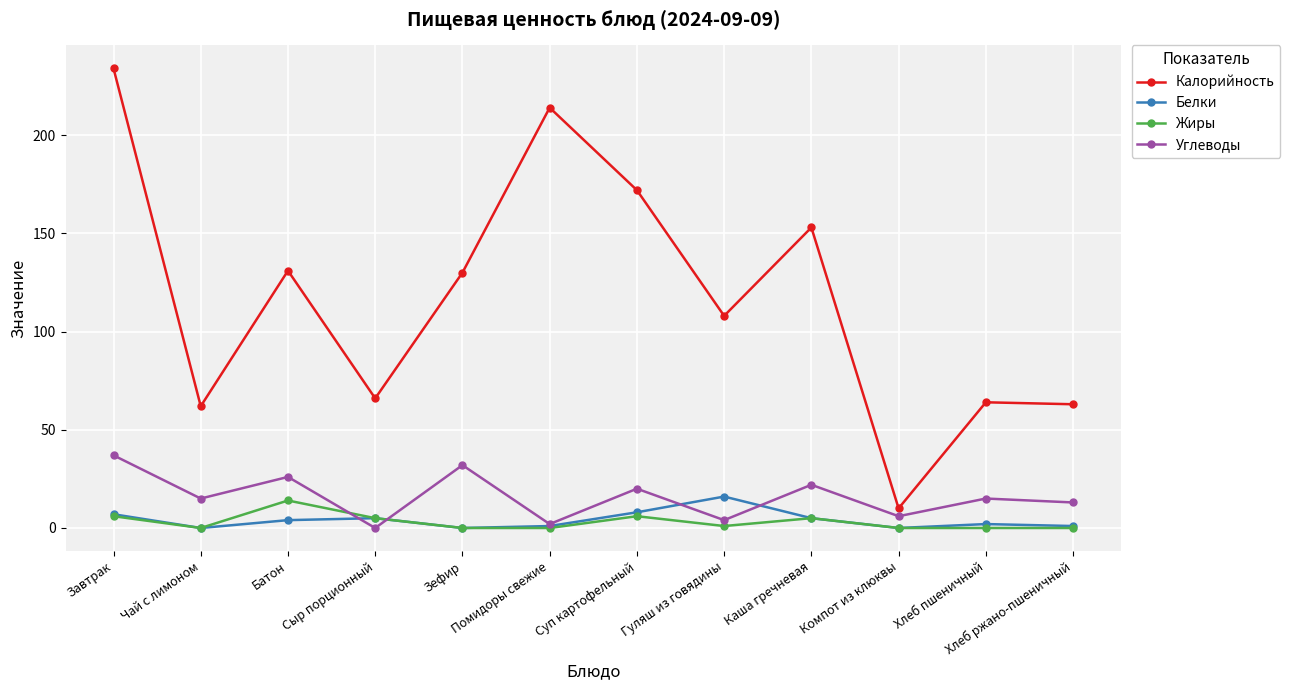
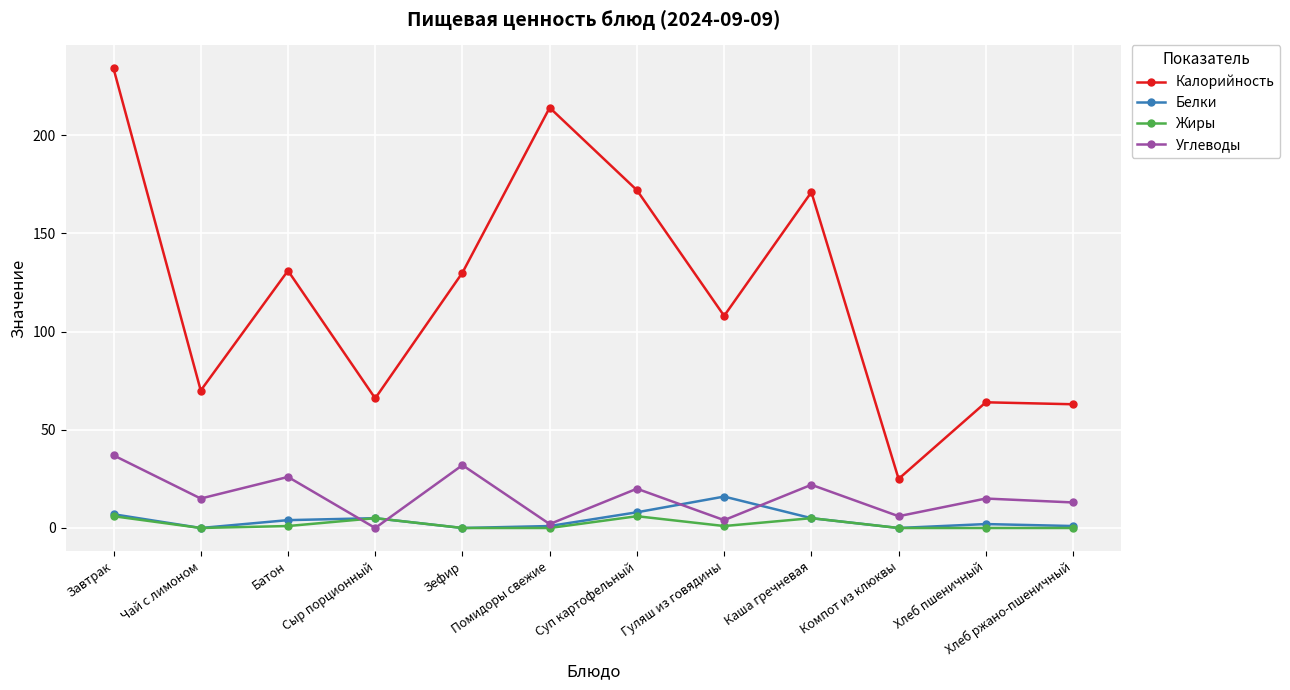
Калорийность, Чай с лимоном: 62 -> 70
Жиры, Батон: 14 -> 1
Калорийность, Каша гречневая: 153 -> 171
Калорийность, Компот из клюквы: 10 -> 25
